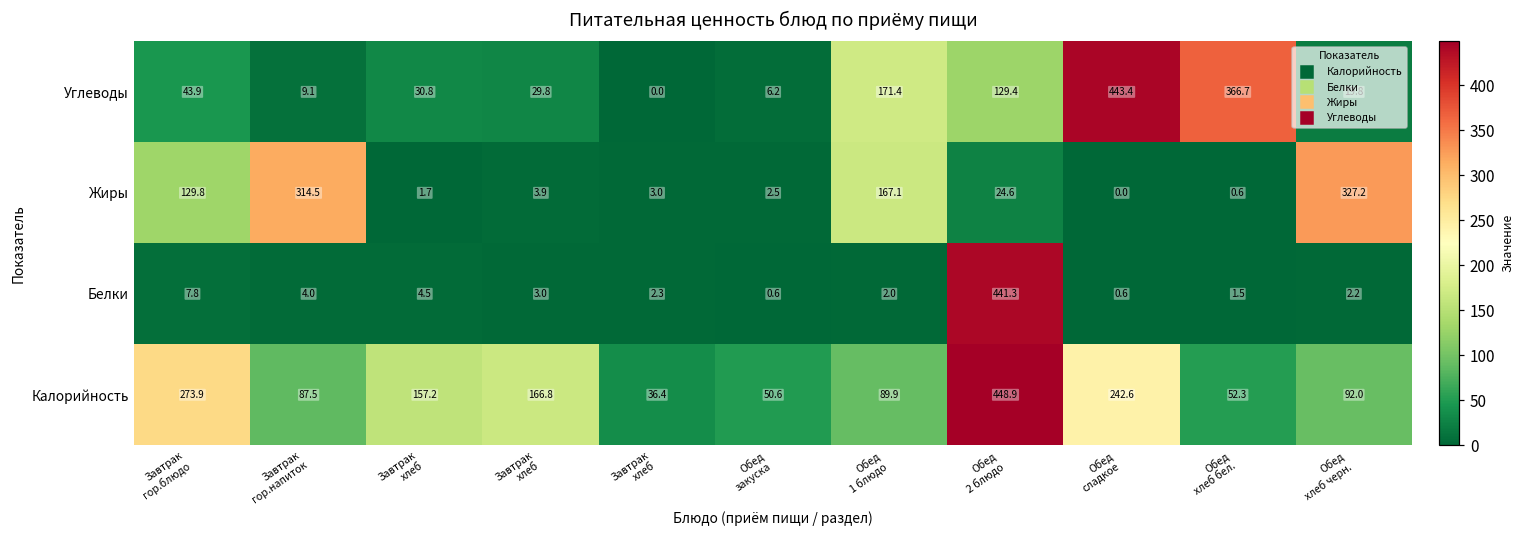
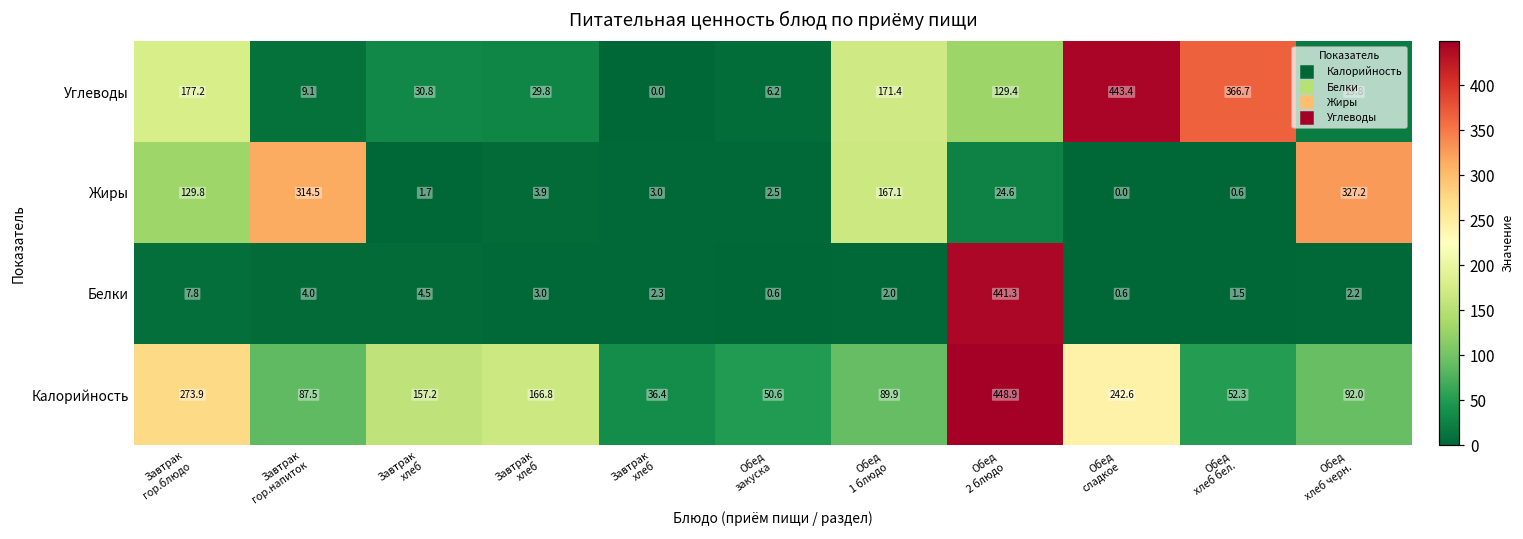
Углеводы, Завтрак гор.блюдо: 43.9 -> 177.2
